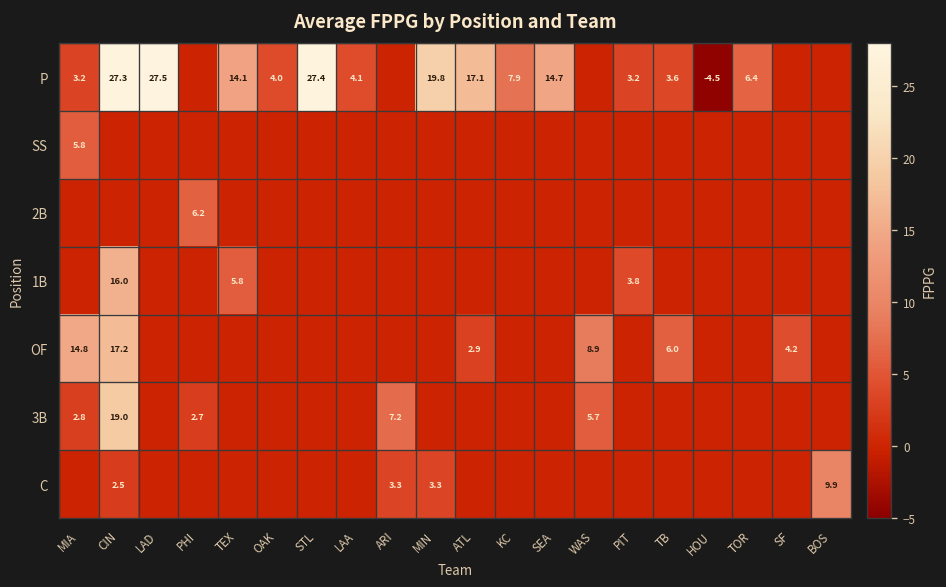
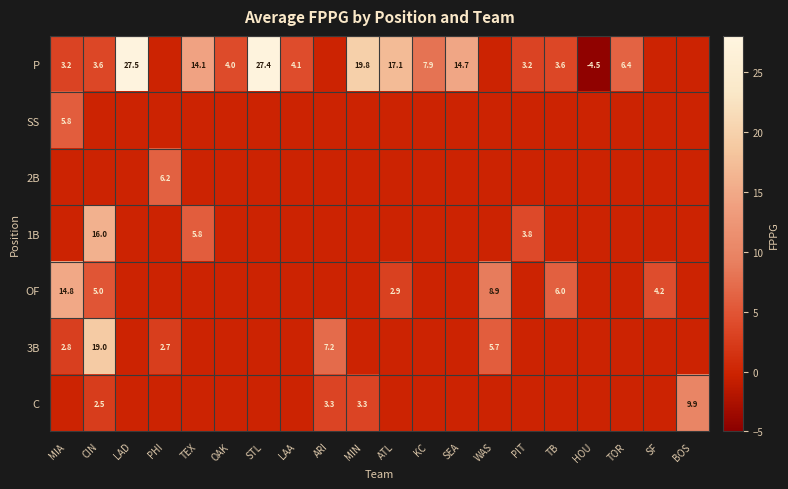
P, CIN: 27.3 -> 3.6
OF, CIN: 17.2 -> 5.0
